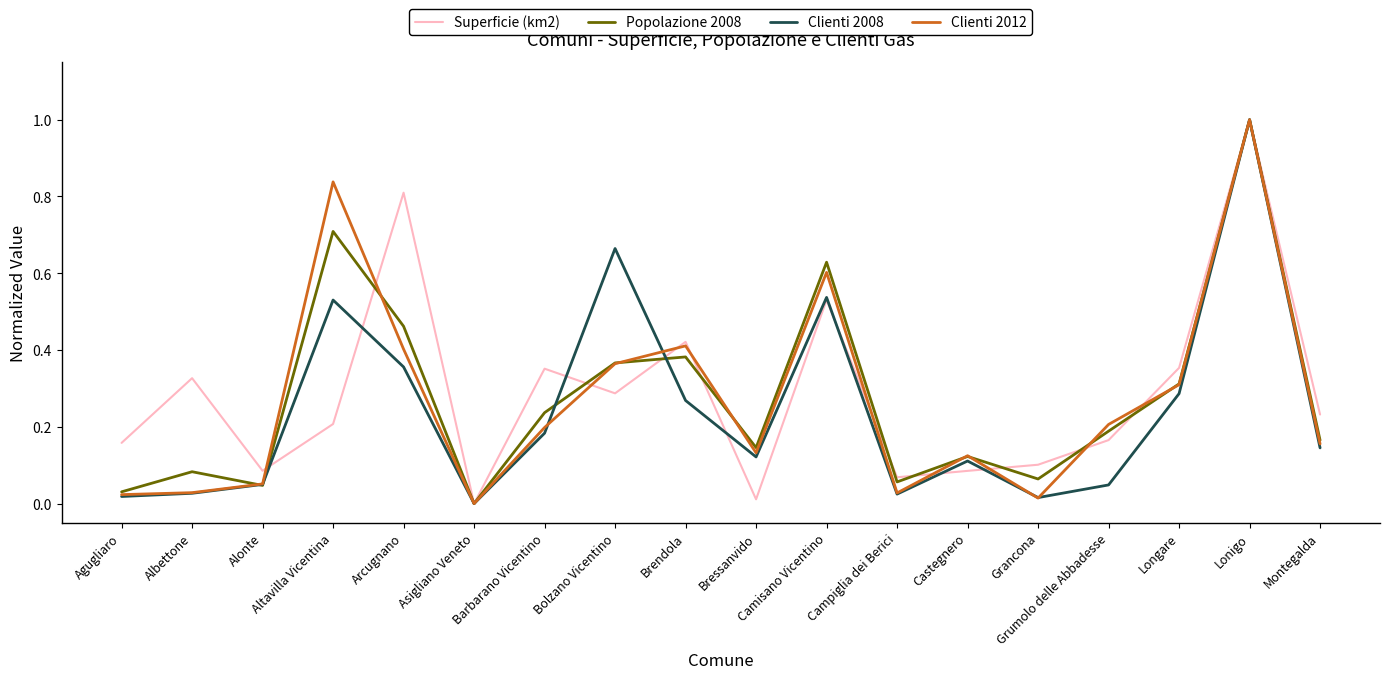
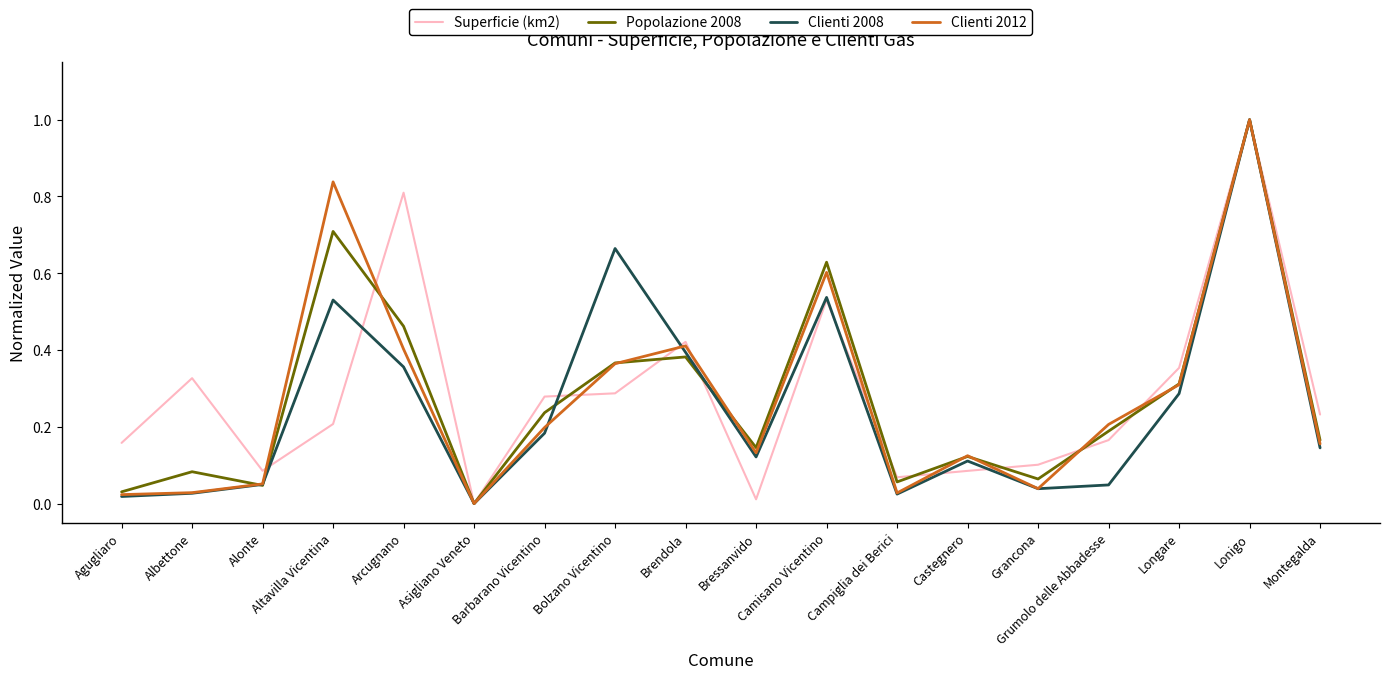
Superficie (km2), Barbarano Vicentino: 0.35 -> 0.28
Clienti 2008, Brendola: 0.27 -> 0.39
Clienti 2008, Grancona: 0.02 -> 0.04
Clienti 2012, Grancona: 0.01 -> 0.04
